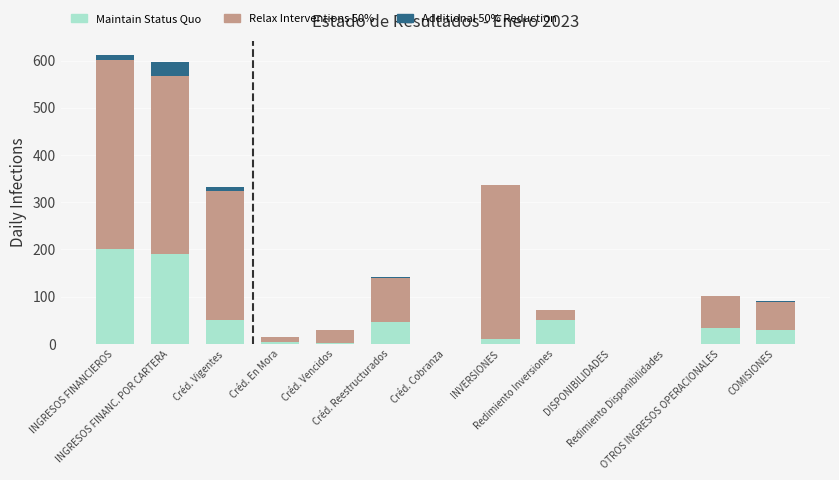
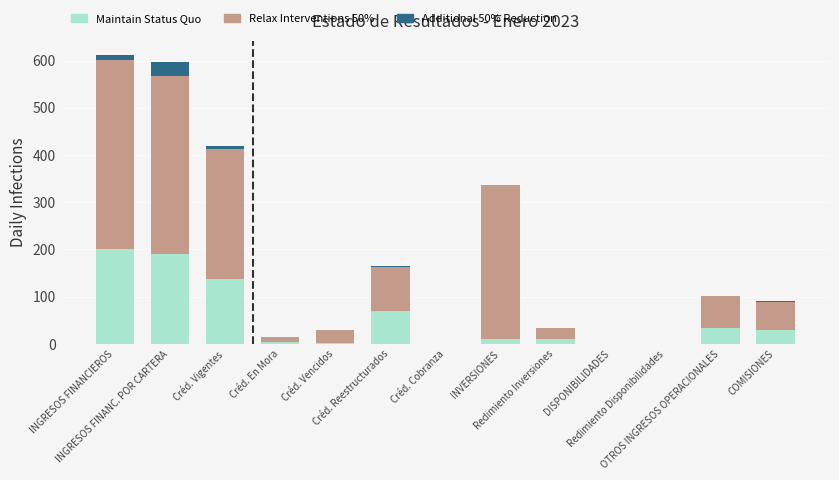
Maintain Status Quo, Créd. Vigentes: 50 -> 140
Maintain Status Quo, Créd. Reestructurados: 50 -> 70
Maintain Status Quo, Redimiento Inversiones: 50 -> 10
